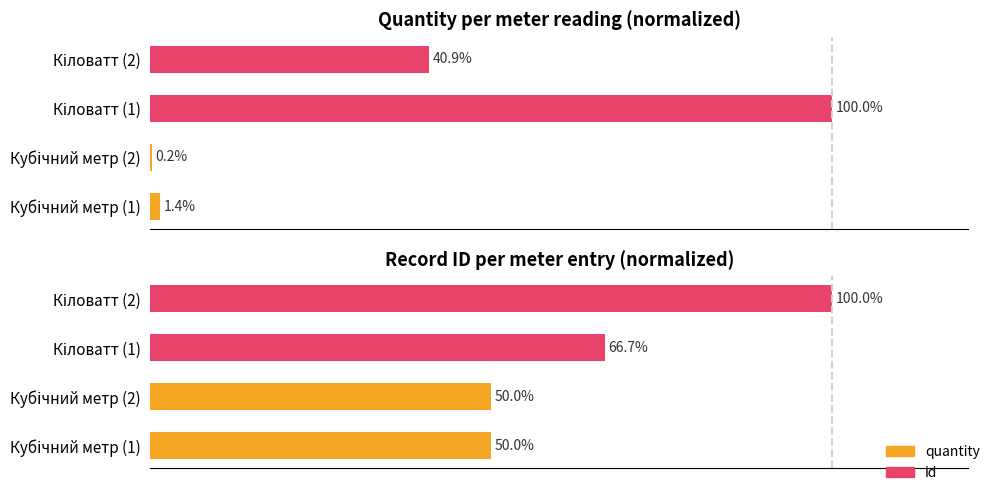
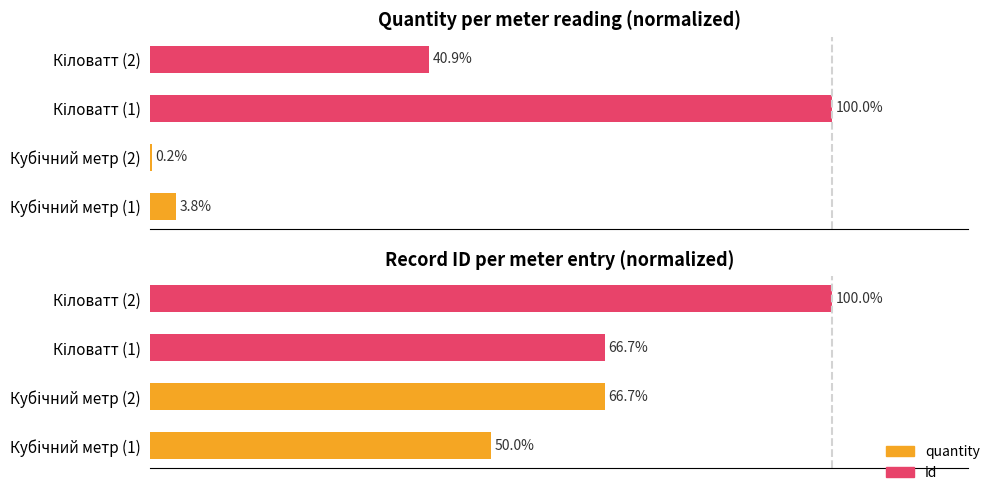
Quantity per meter reading (normalized), Кубічний метр (1): 1.4% -> 3.8%
Record ID per meter entry (normalized), Кубічний метр (2): 50.0% -> 66.7%
